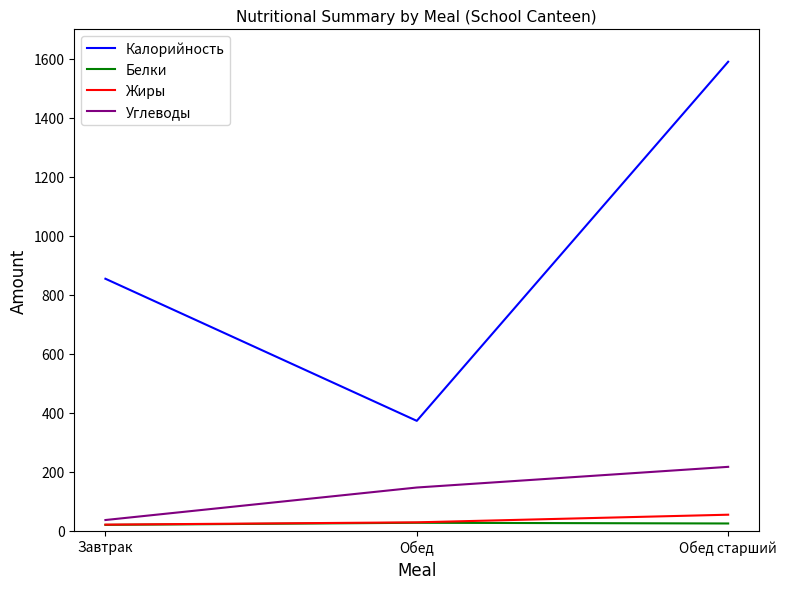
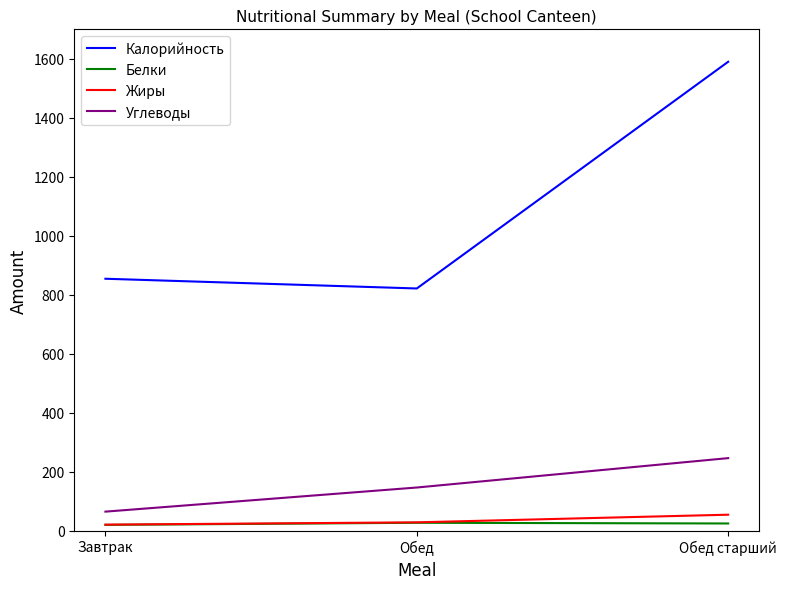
Углеводы, Завтрак: 40 -> 60
Калорийность, Обед: 370 -> 820
Углеводы, Обед старший: 220 -> 250
